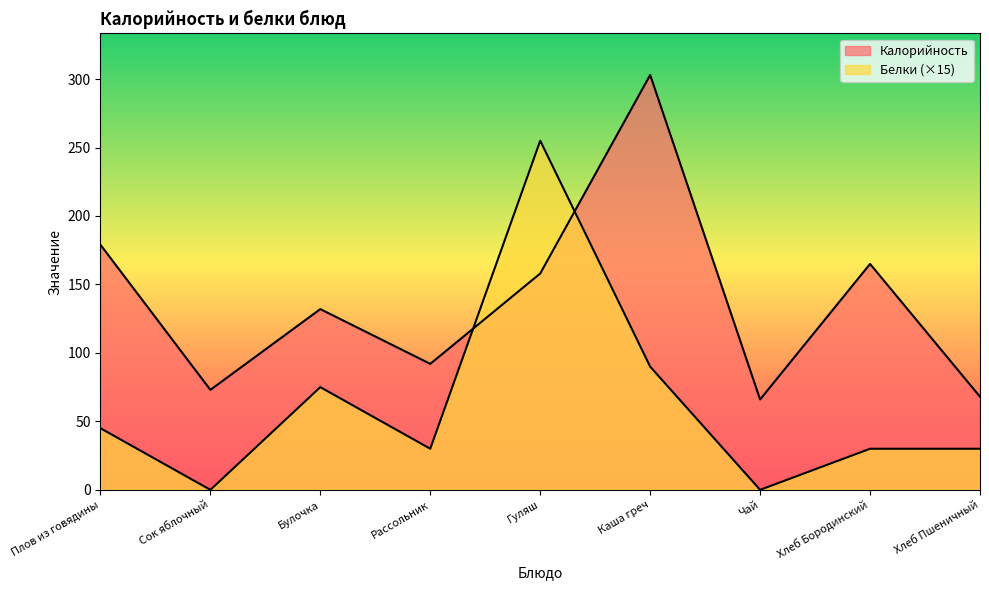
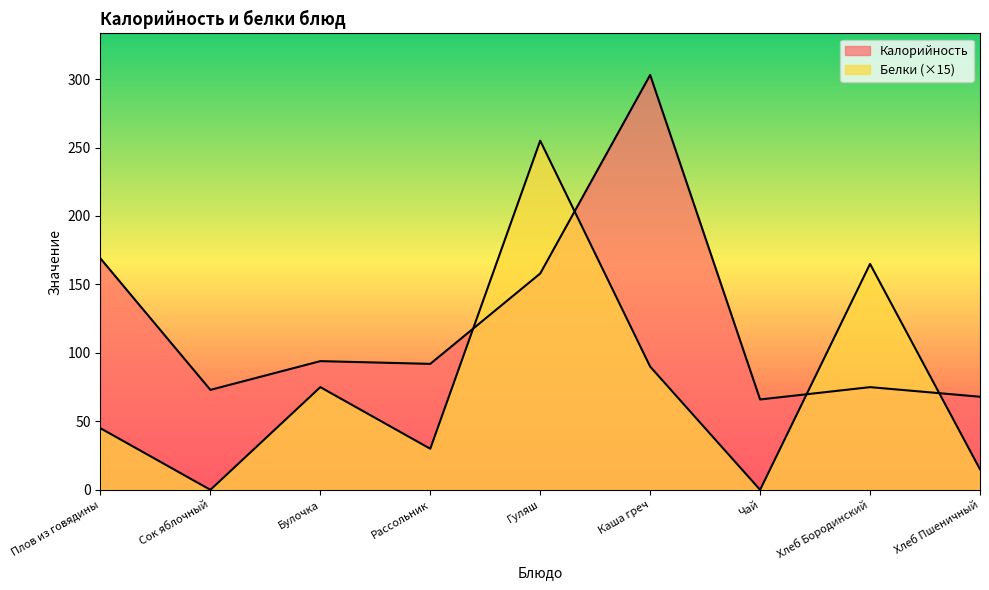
Калорийность, Плов из говядины: 179 -> 169
Калорийность, Булочка: 132 -> 94
Калорийность, Хлеб Бородинский: 165 -> 75
Белки (×15), Хлеб Бородинский: 30 -> 165
Белки (×15), Хлеб Пшеничный: 30 -> 15
